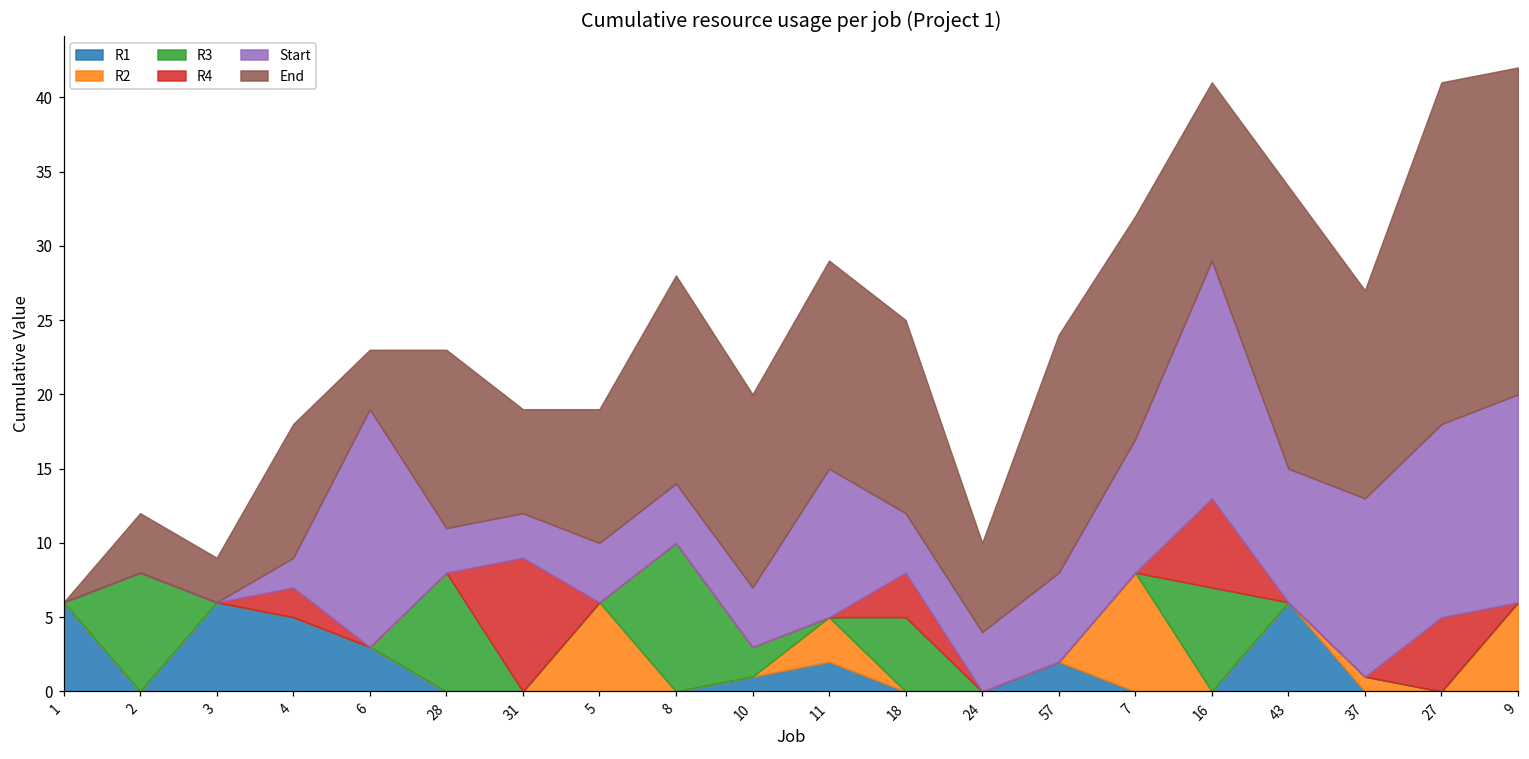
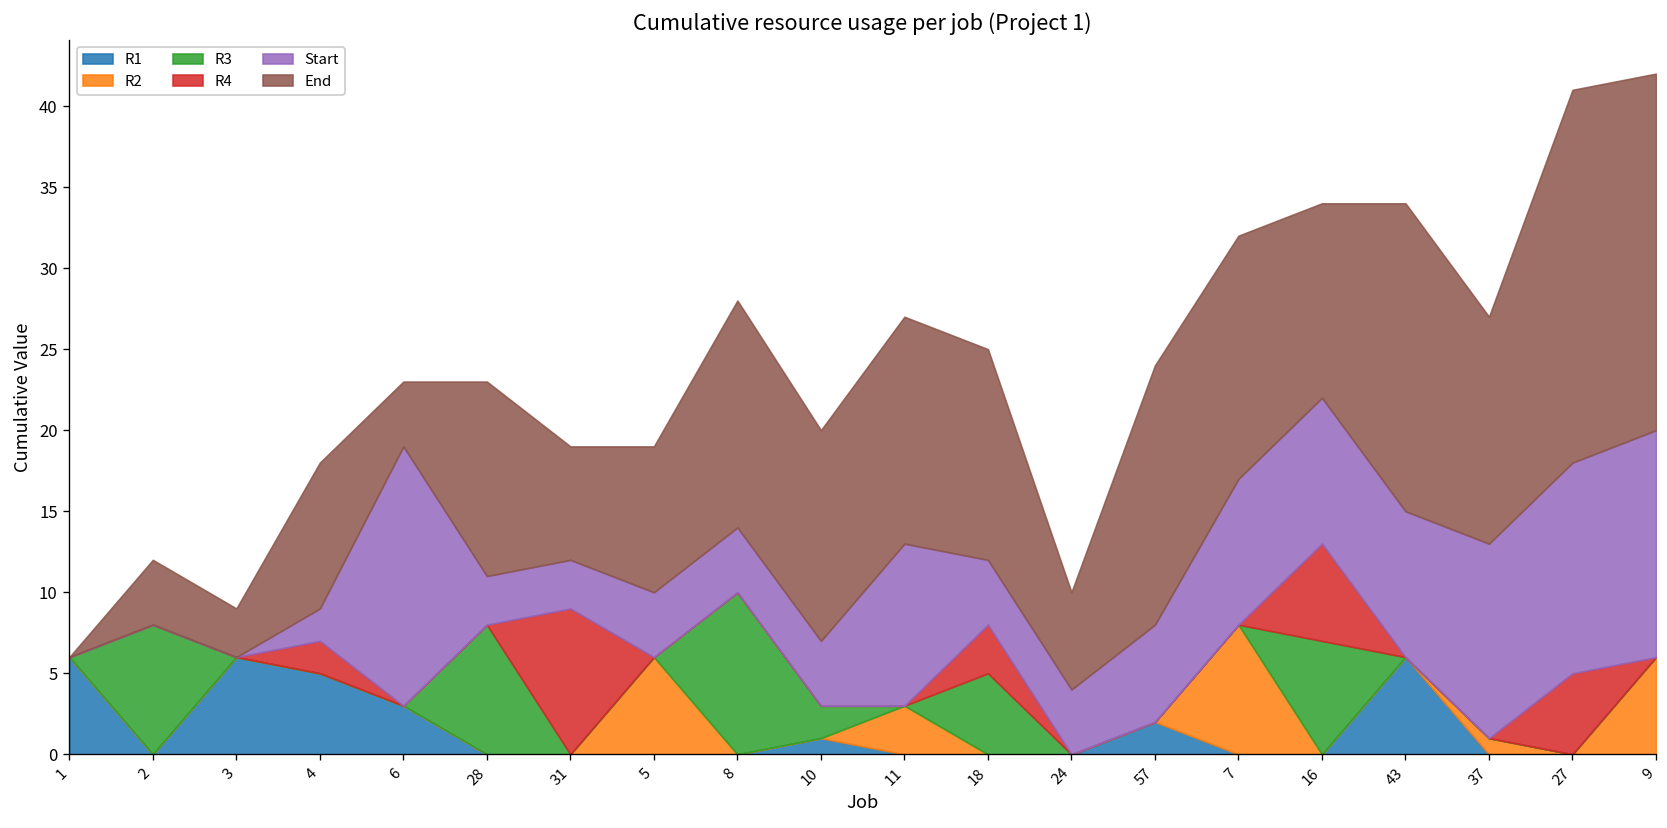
R1, 11: 2 -> 0
Start, 16: 16 -> 9
